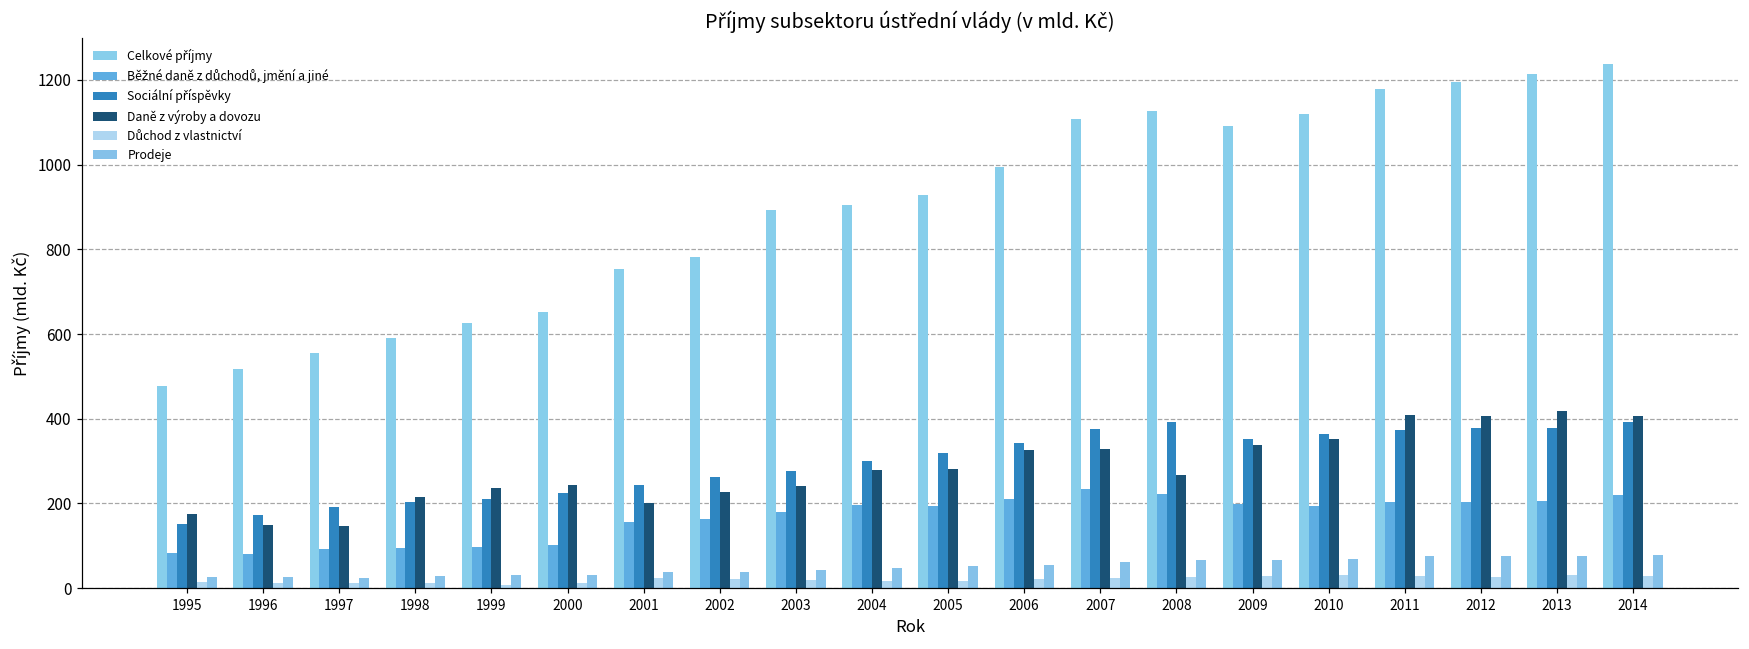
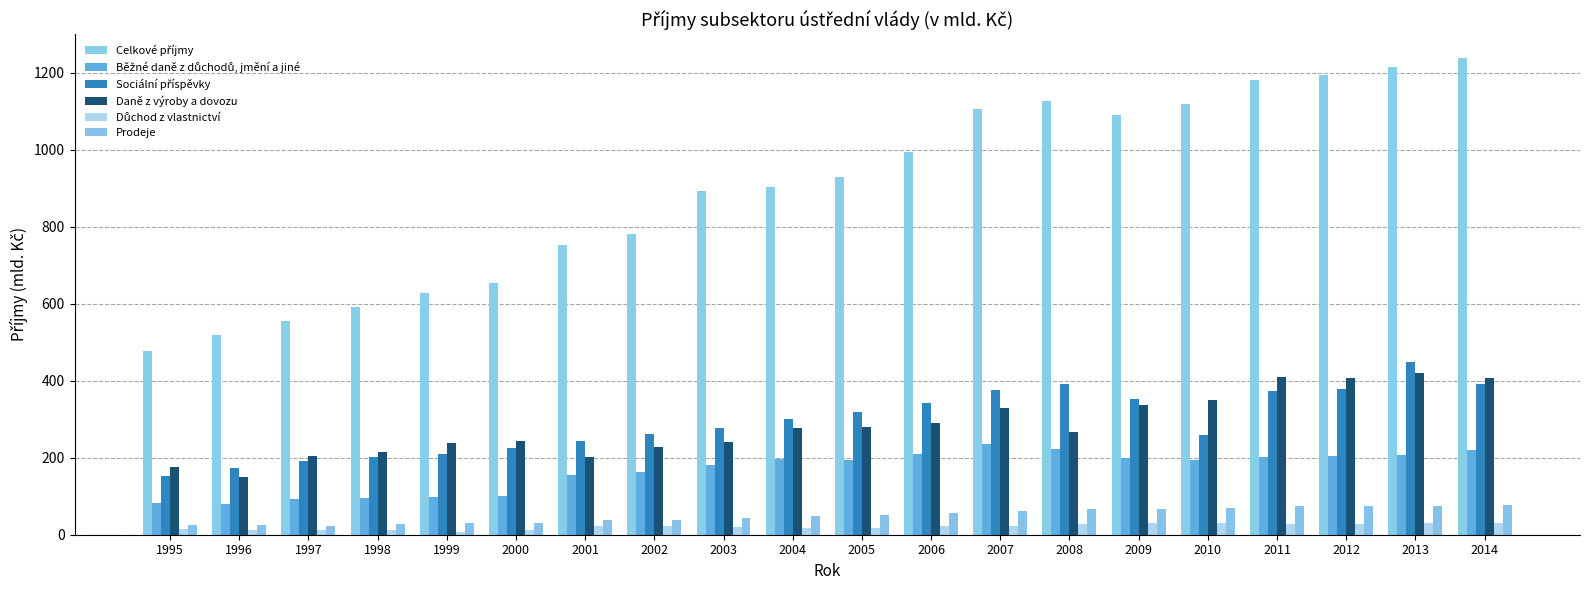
Daně z výroby a dovozu, 1997: 150 -> 200
Daně z výroby a dovozu, 2006: 330 -> 290
Sociální příspěvky, 2010: 360 -> 260
Sociální příspěvky, 2013: 380 -> 450
